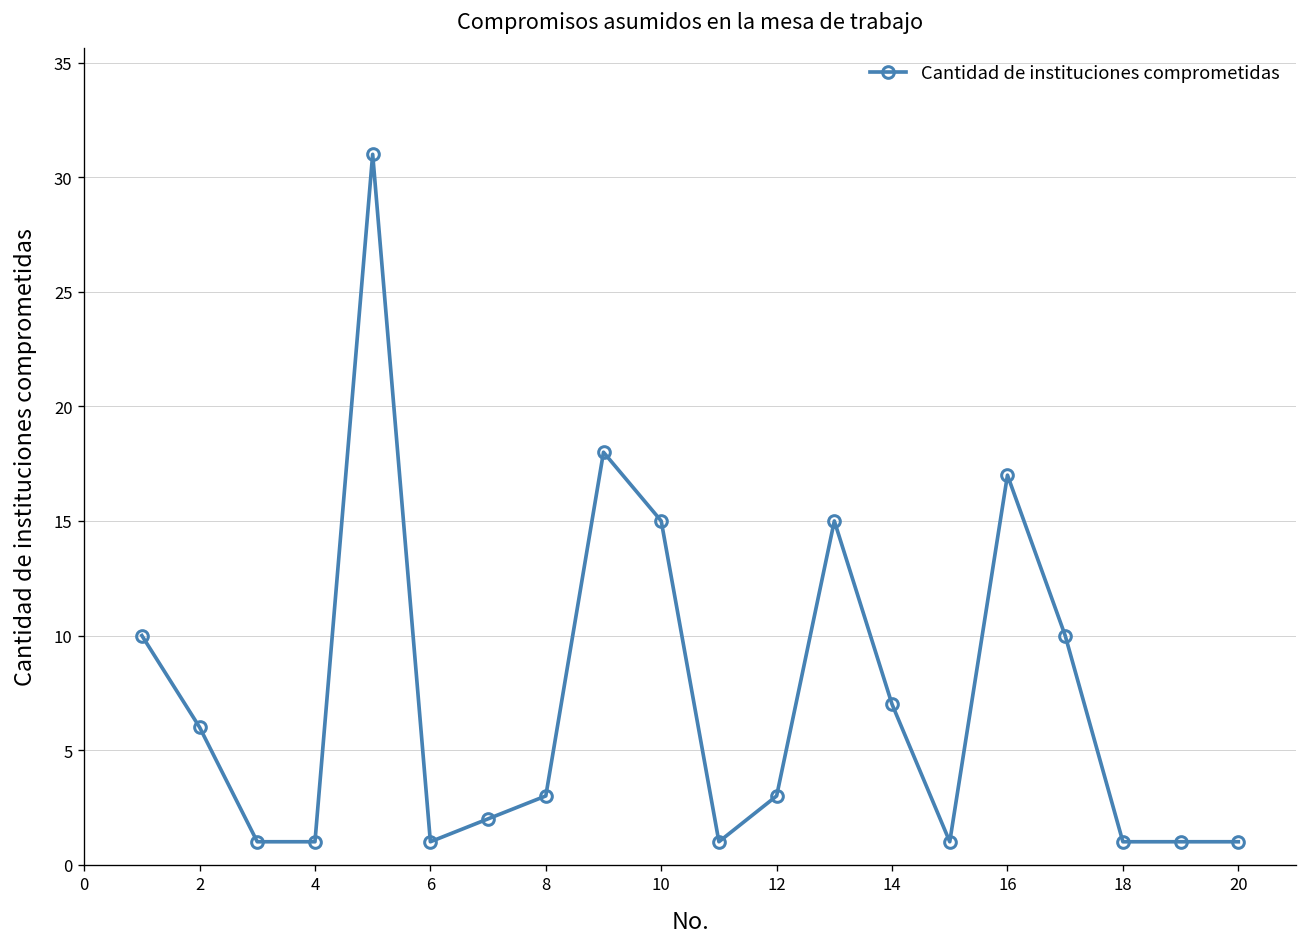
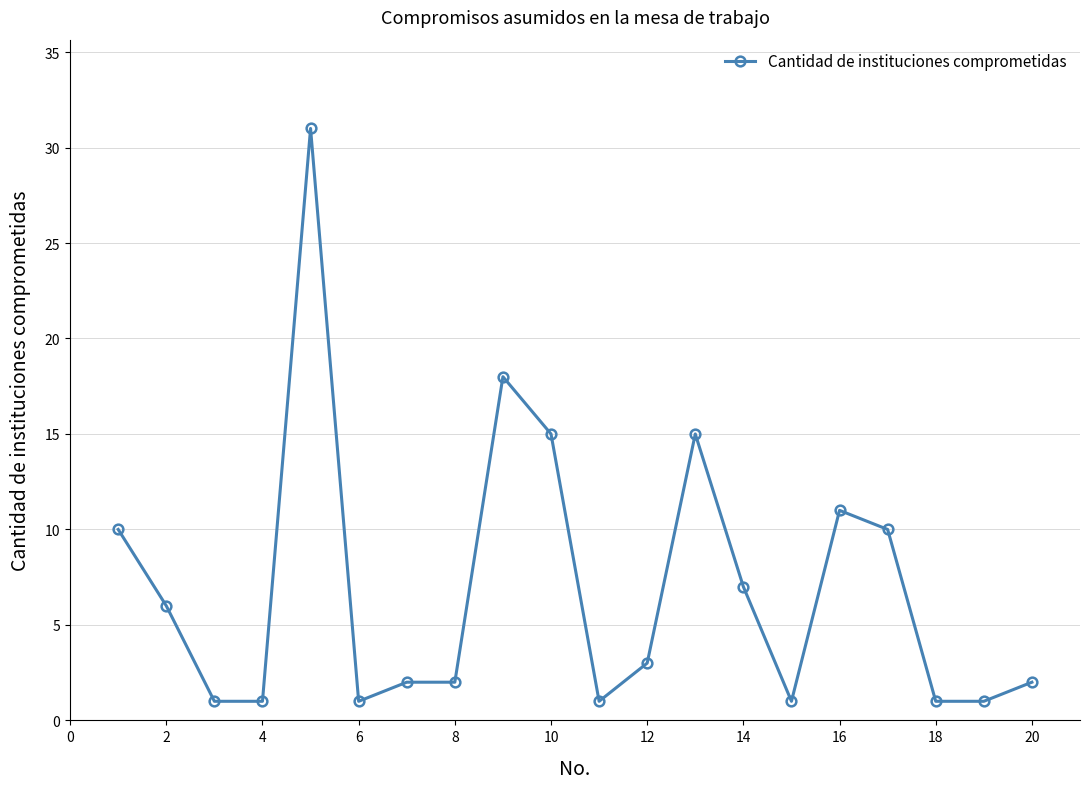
8: 3 -> 2
16: 17 -> 11
20: 1 -> 2
